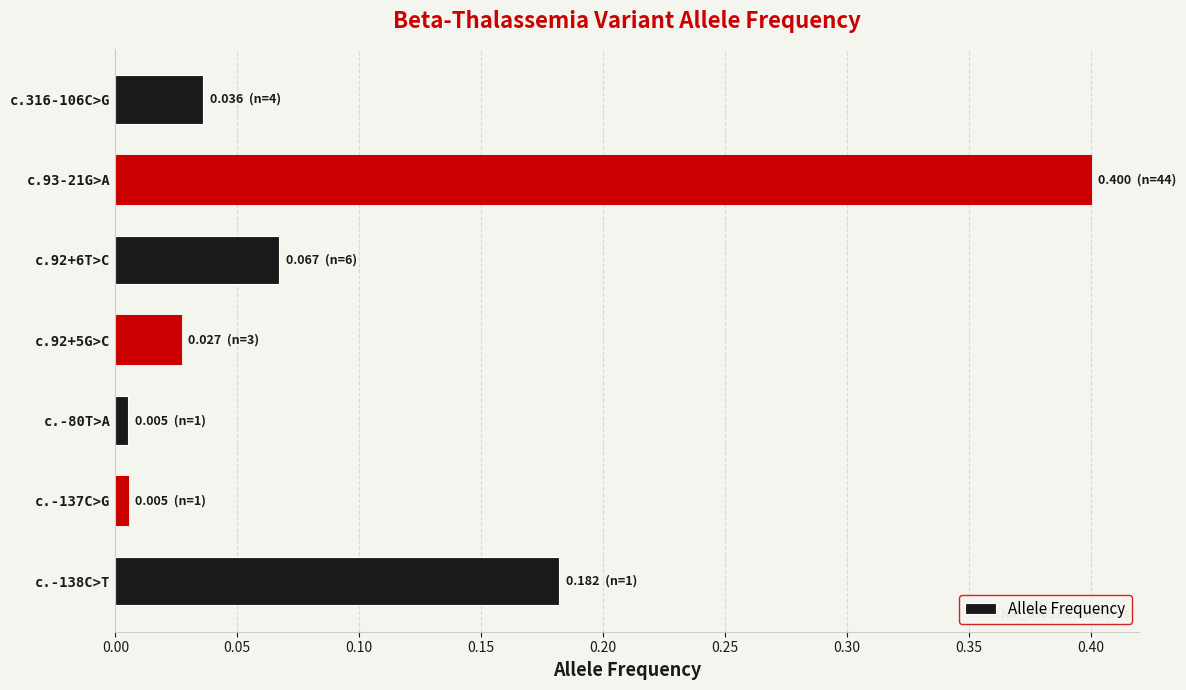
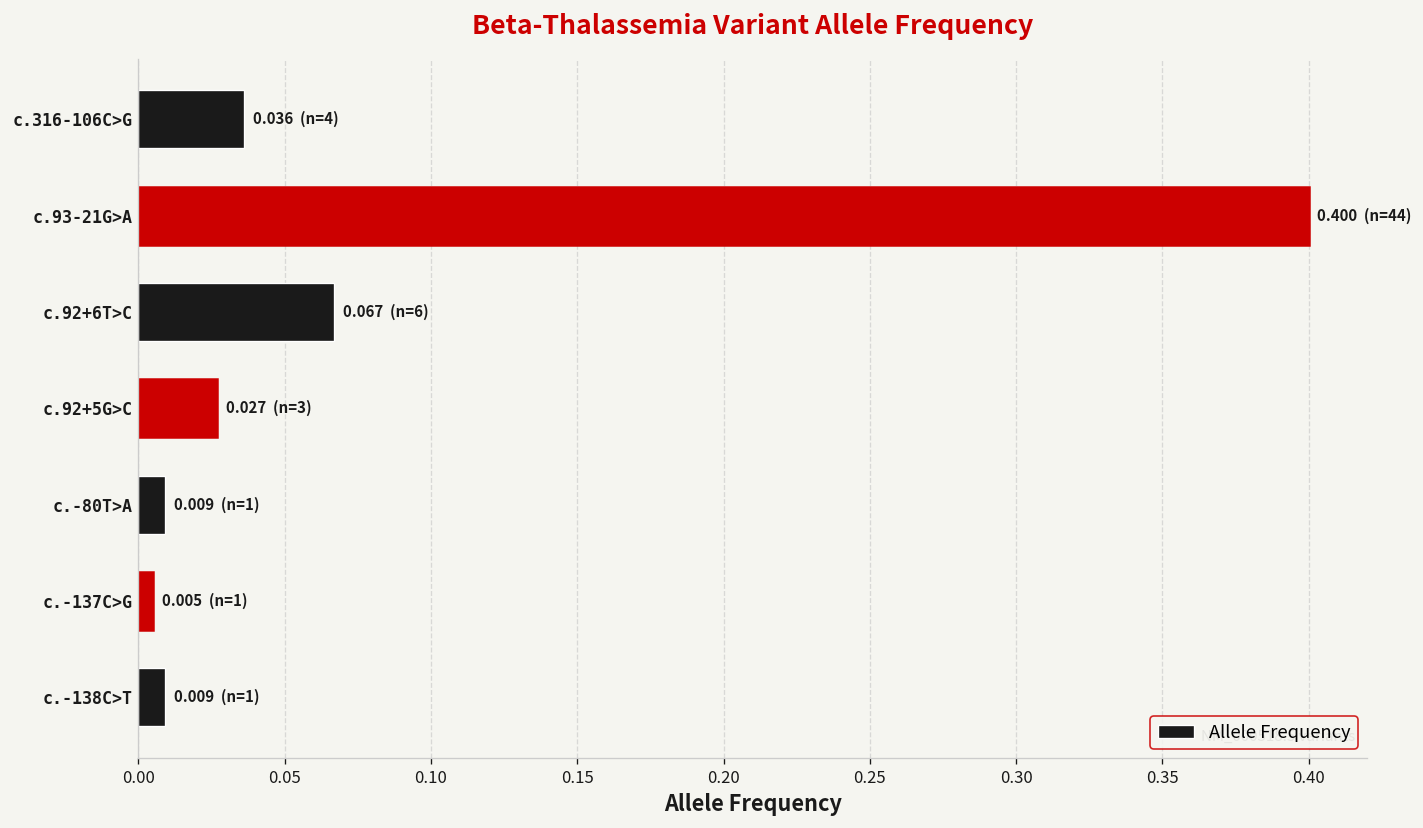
c.-80T>A: 0.005 -> 0.009
c.-138C>T: 0.182 -> 0.009
